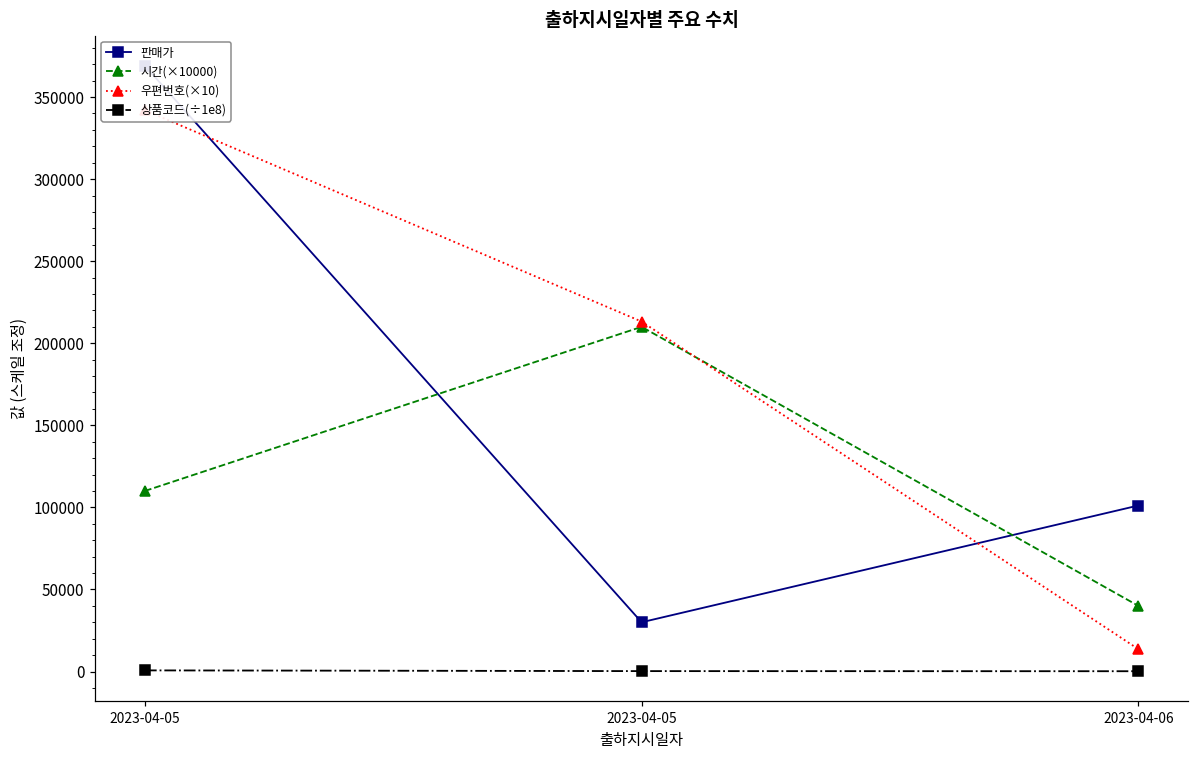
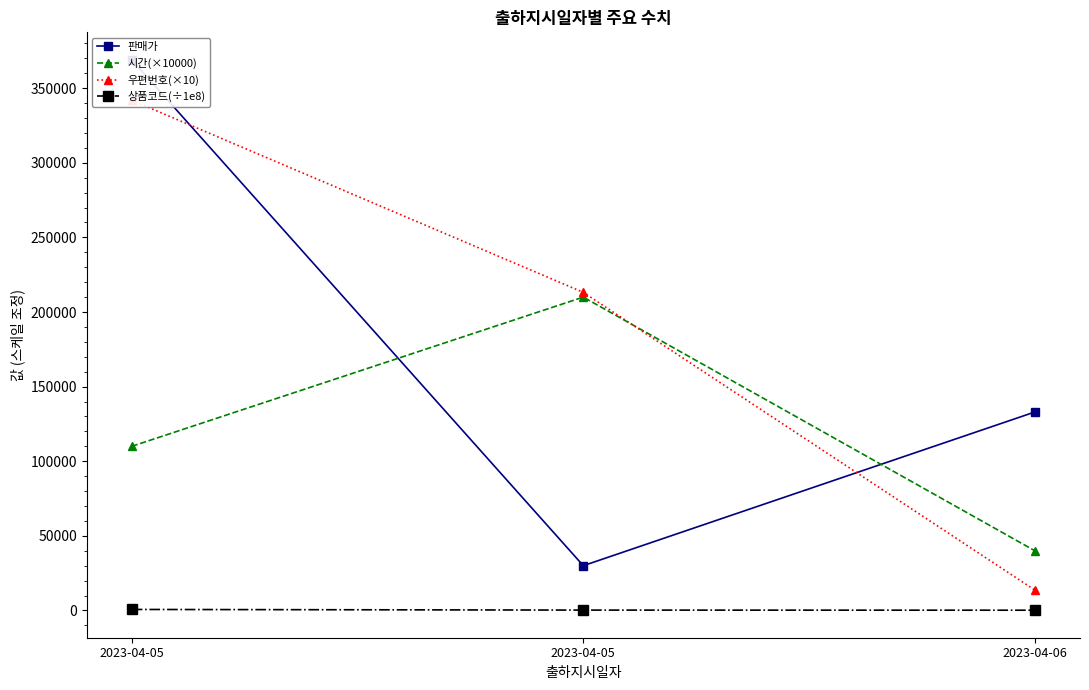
판매가, 2023-04-06: 101000 -> 133000
